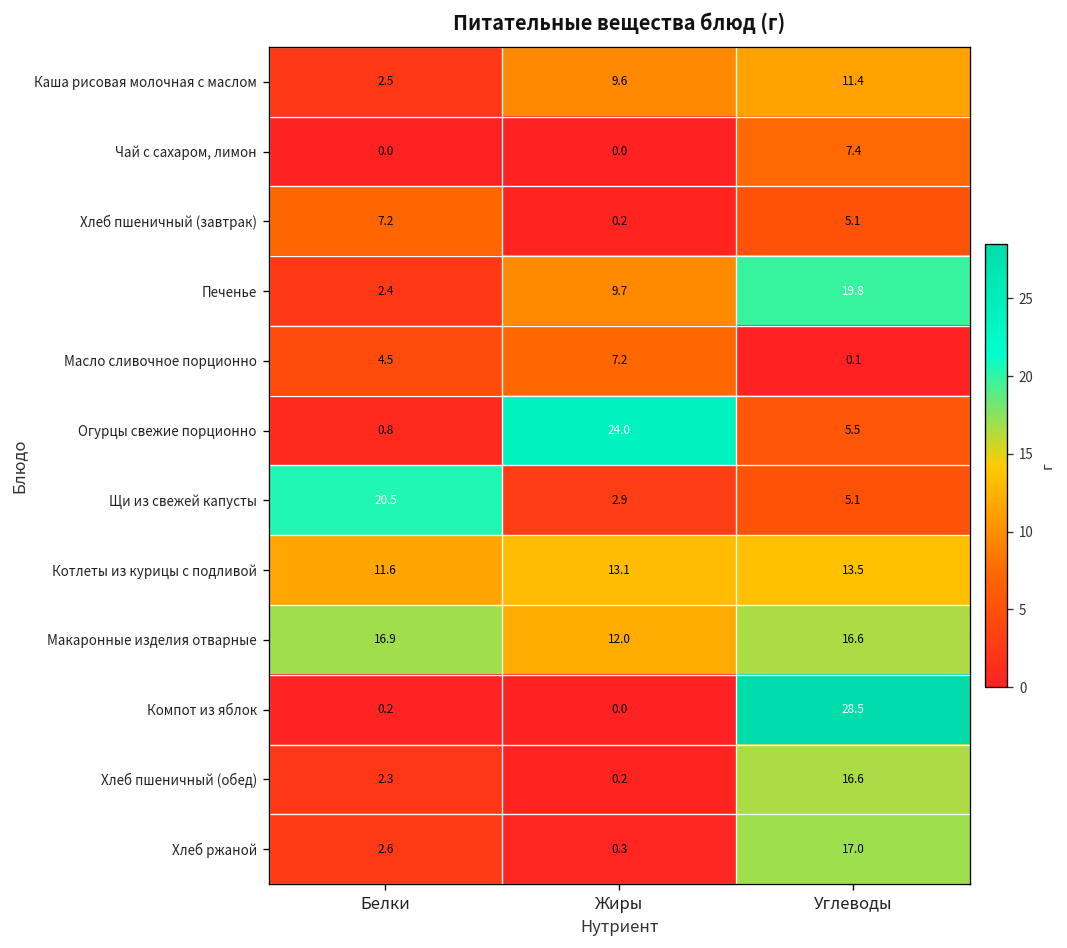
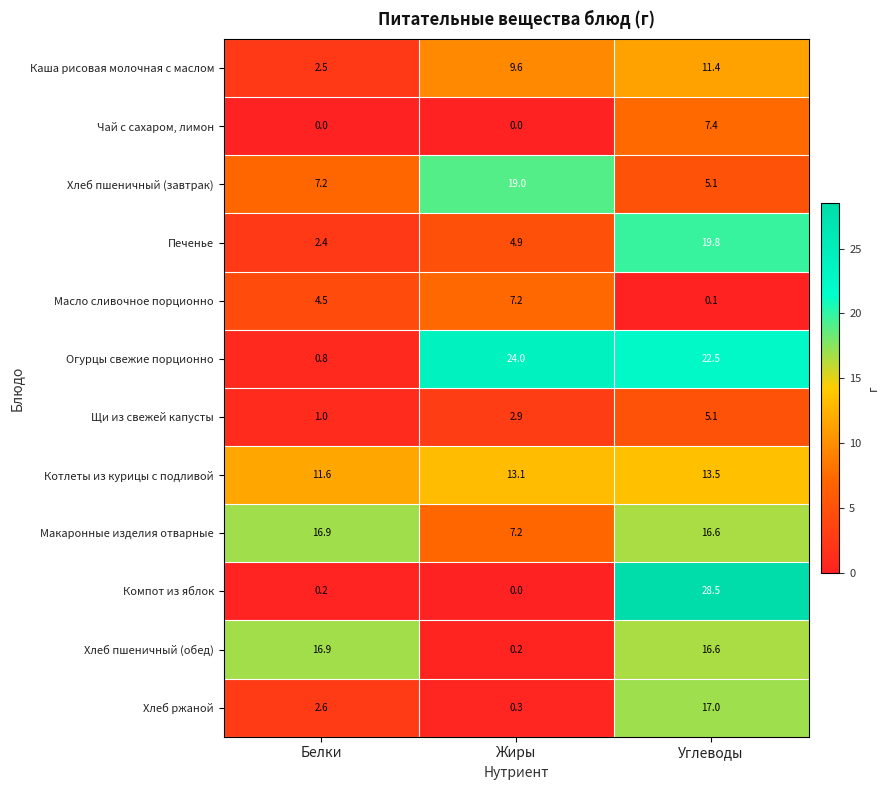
Хлеб пшеничный (завтрак), Жиры: 0.2 -> 19.0
Печенье, Жиры: 9.7 -> 4.9
Огурцы свежие порционно, Углеводы: 5.5 -> 22.5
Щи из свежей капусты, Белки: 20.5 -> 1.0
Макаронные изделия отварные, Жиры: 12.0 -> 7.2
Хлеб пшеничный (обед), Белки: 2.3 -> 16.9
